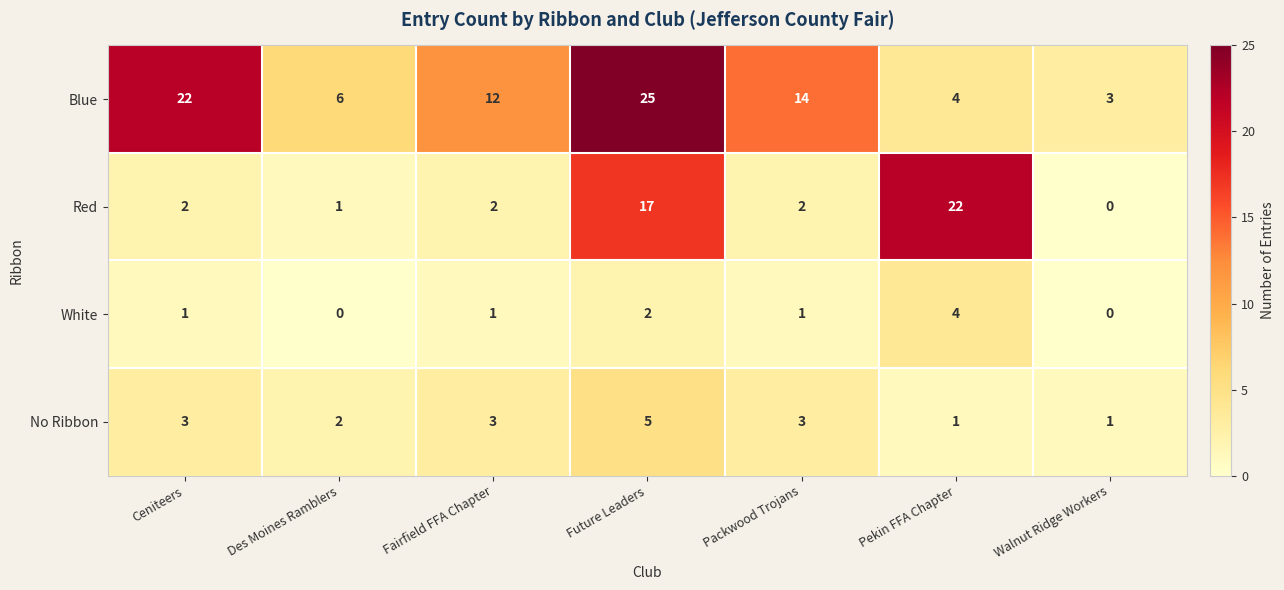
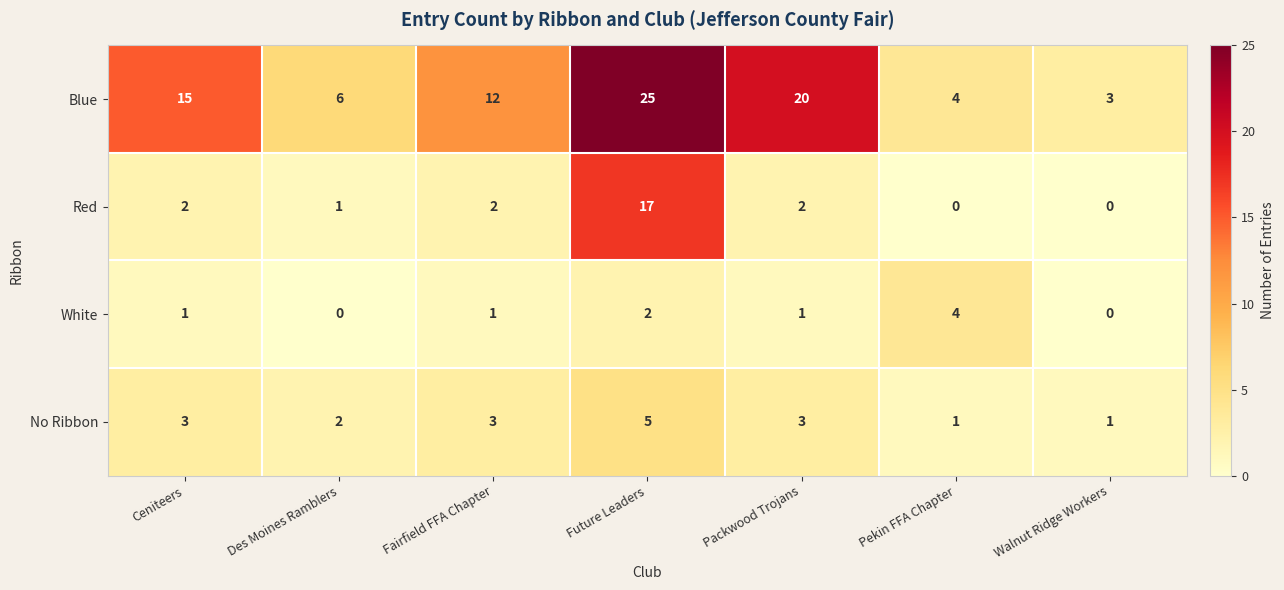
Blue, Ceniteers: 22 -> 15
Blue, Packwood Trojans: 14 -> 20
Red, Pekin FFA Chapter: 22 -> 0
